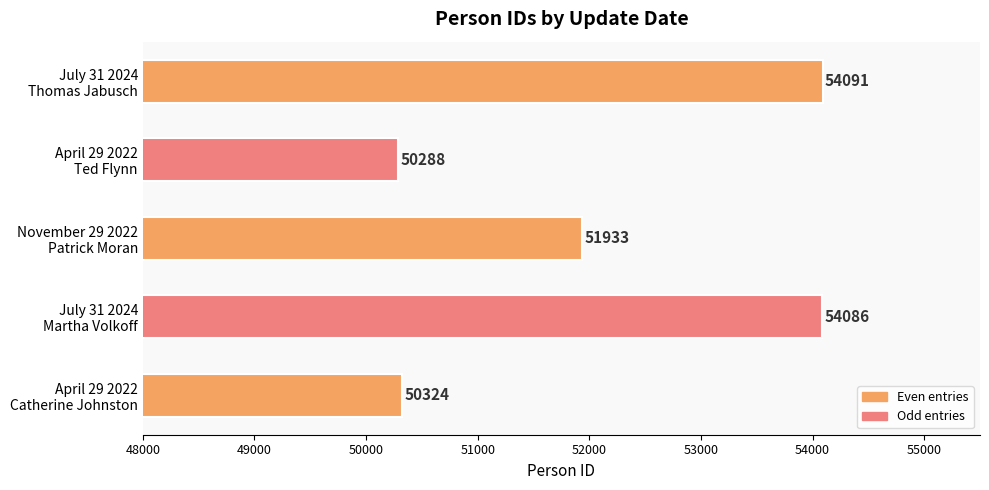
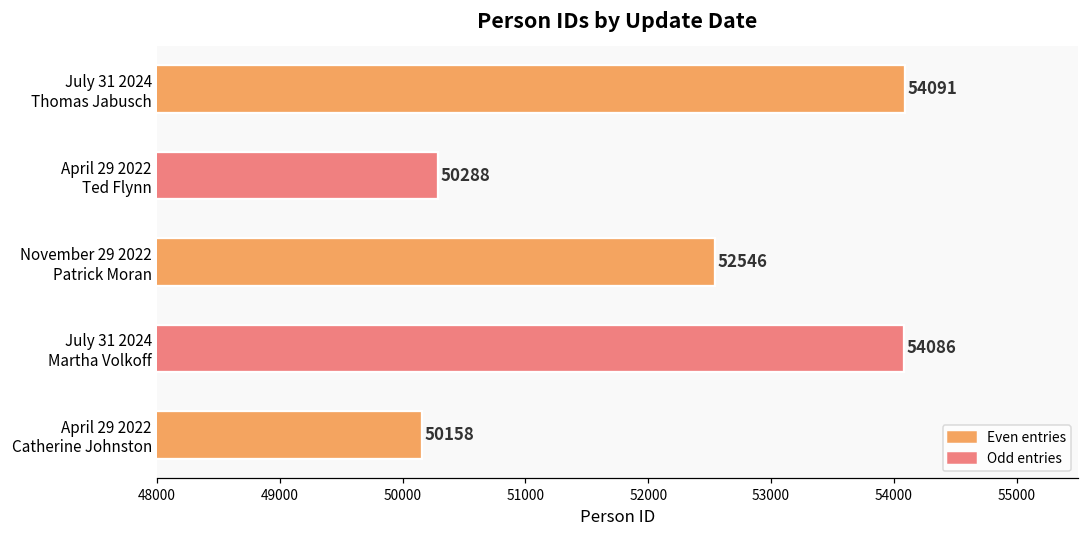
November 29 2022 Patrick Moran: 51933 -> 52546
April 29 2022 Catherine Johnston: 50324 -> 50158
